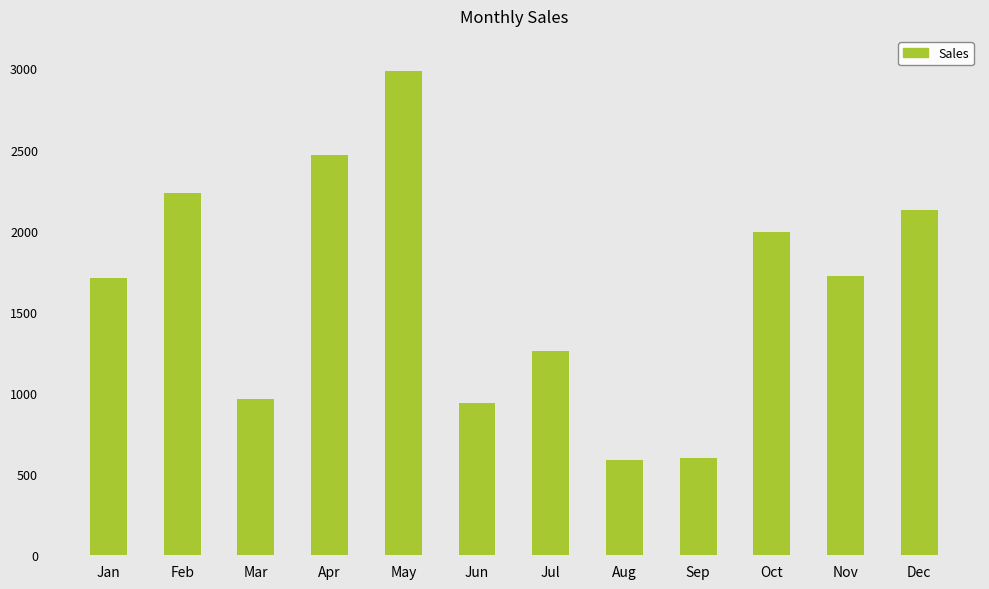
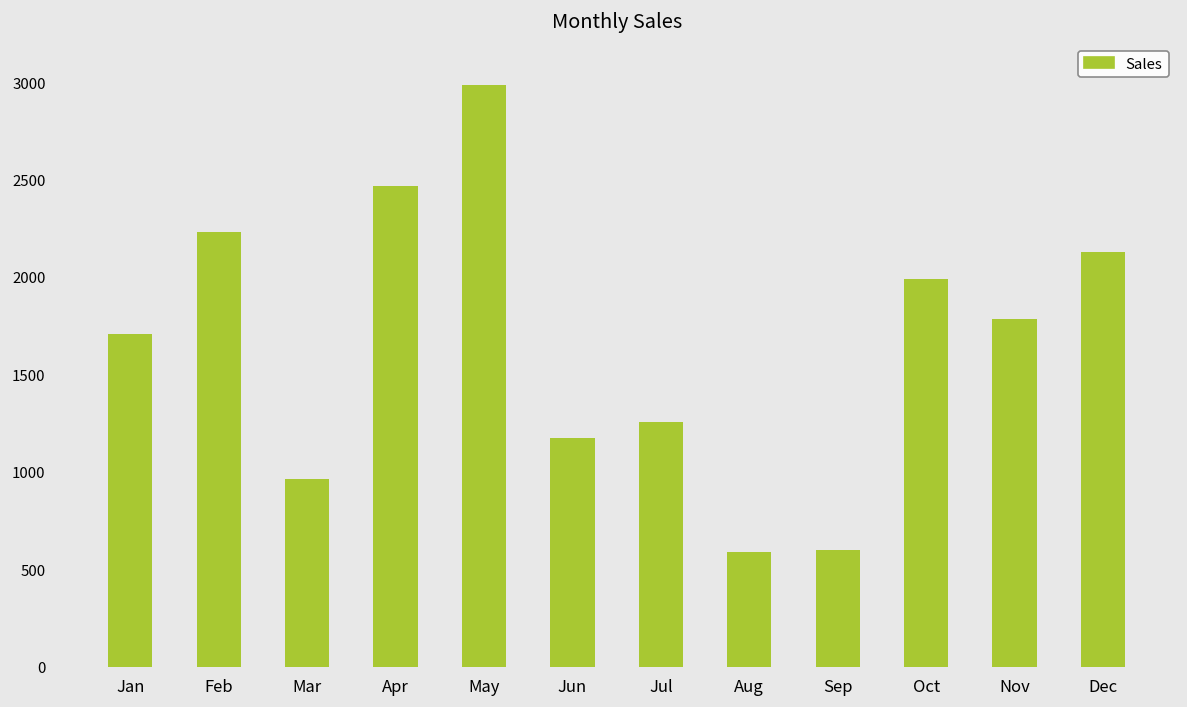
Jun: 940 -> 1170
Nov: 1720 -> 1790
